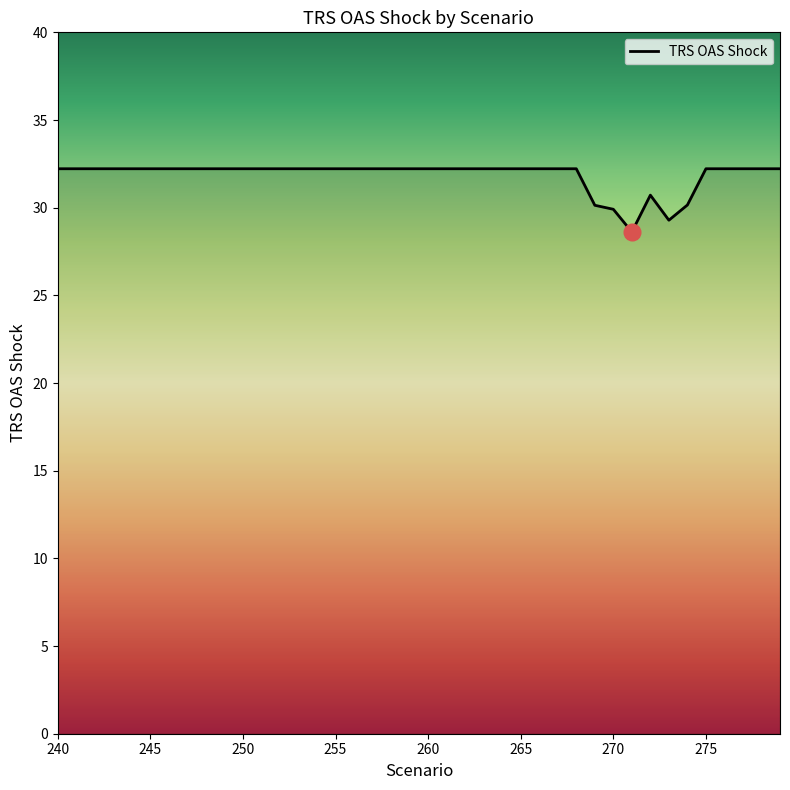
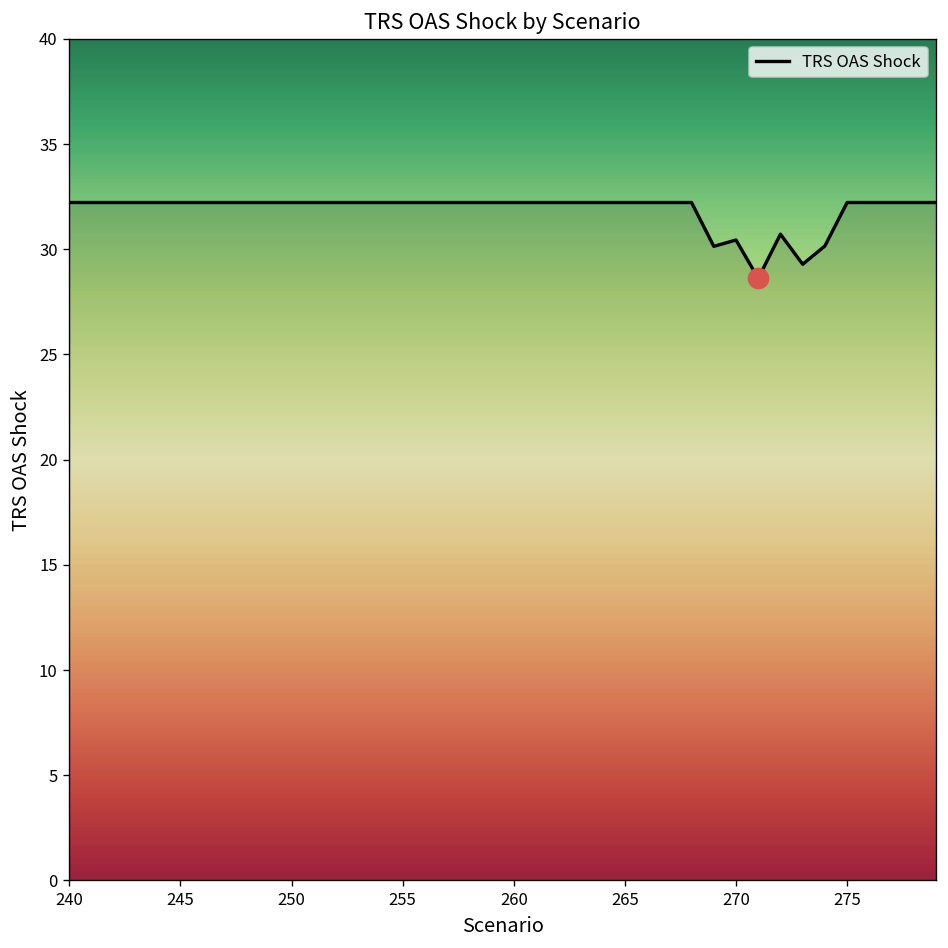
TRS OAS Shock, 270: 29.9 -> 30.4
